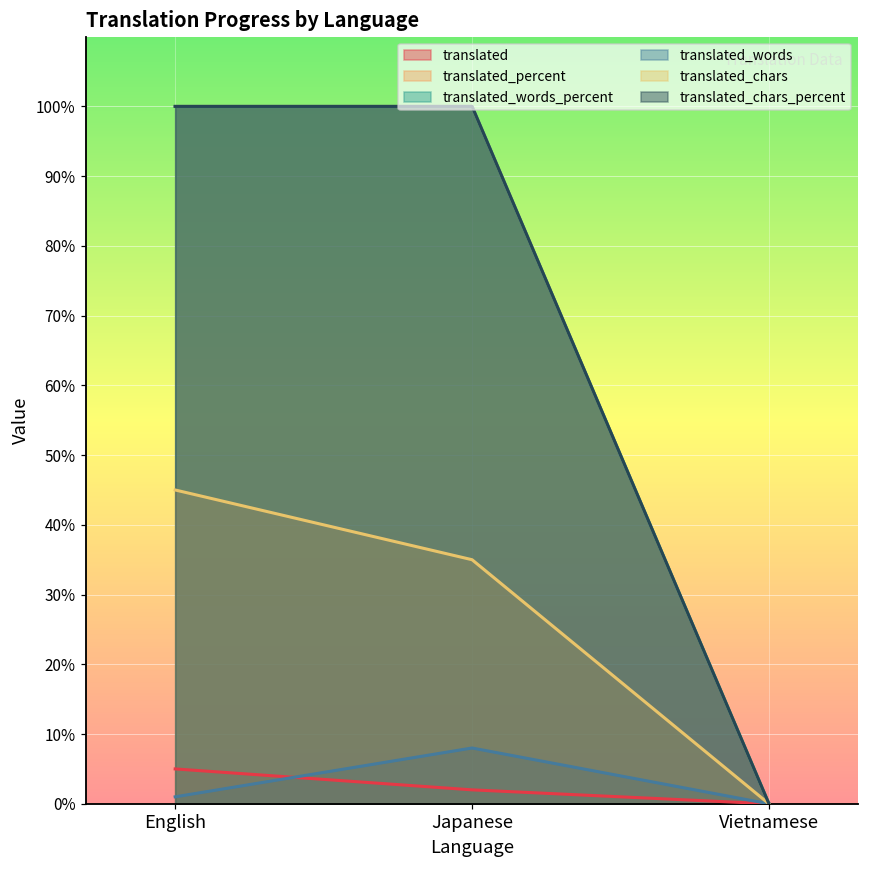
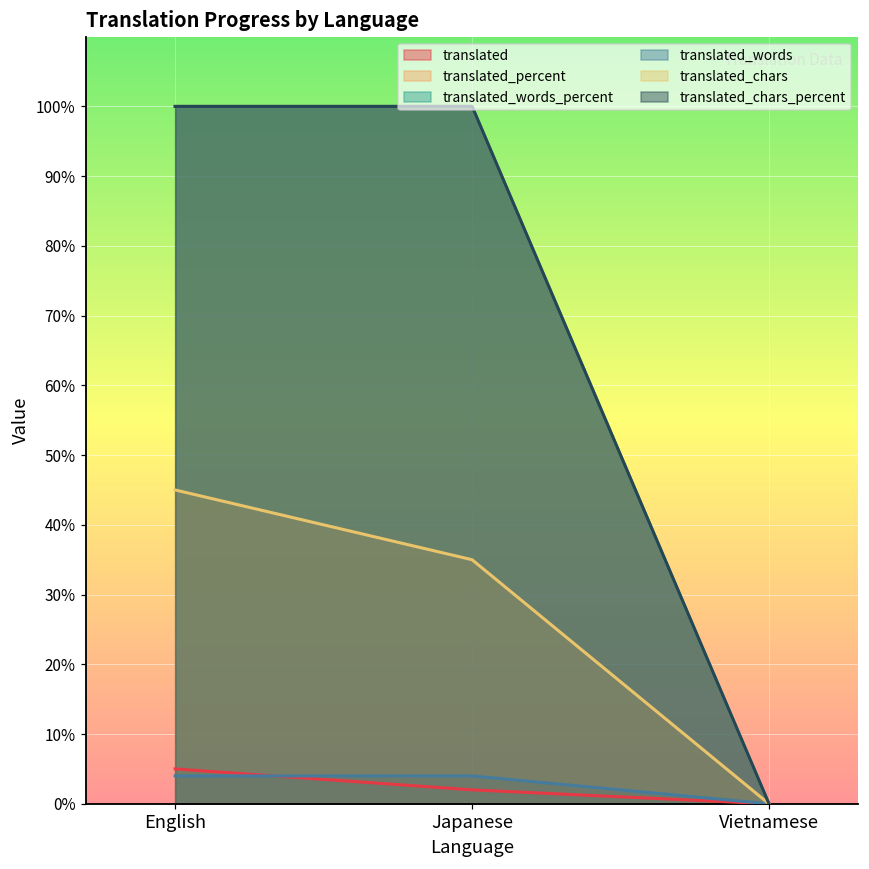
translated_words, English: 1% -> 4%
translated_words, Japanese: 8% -> 4%
